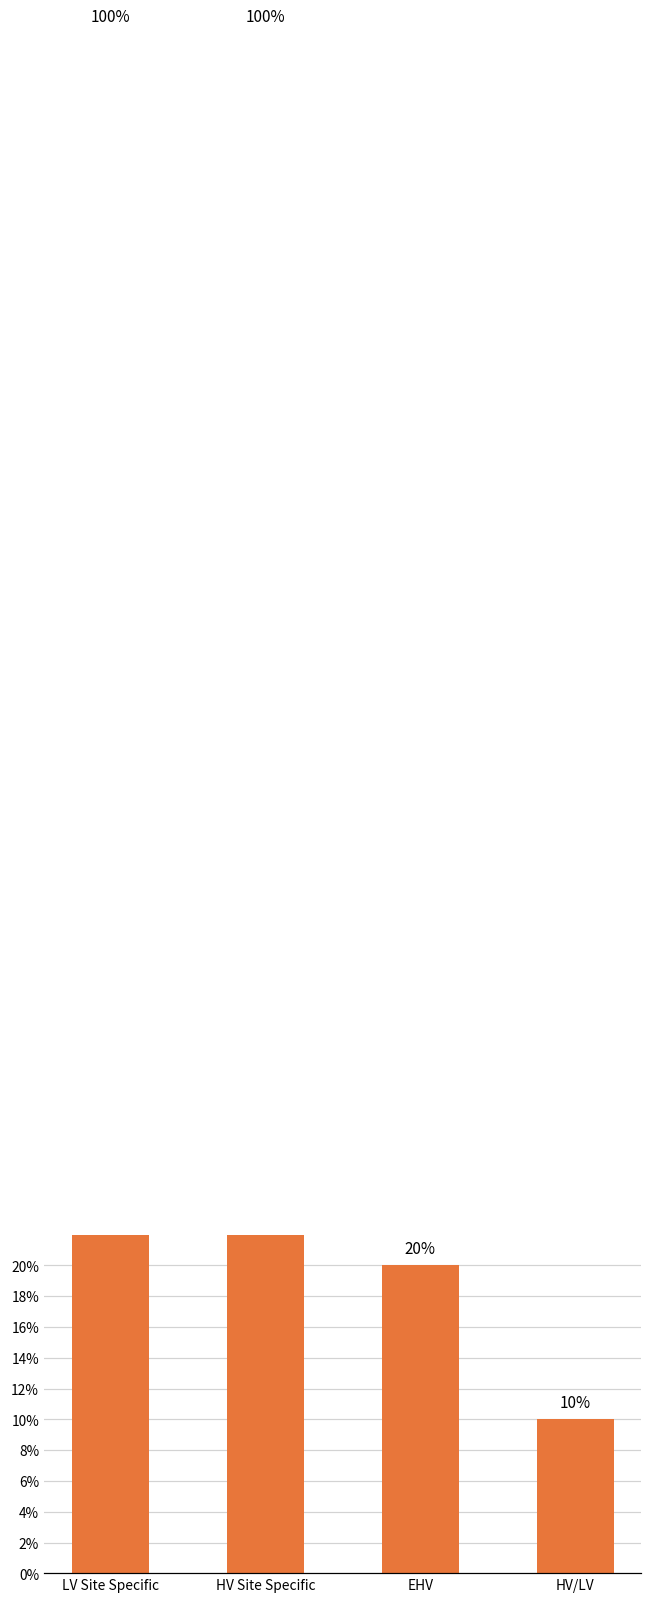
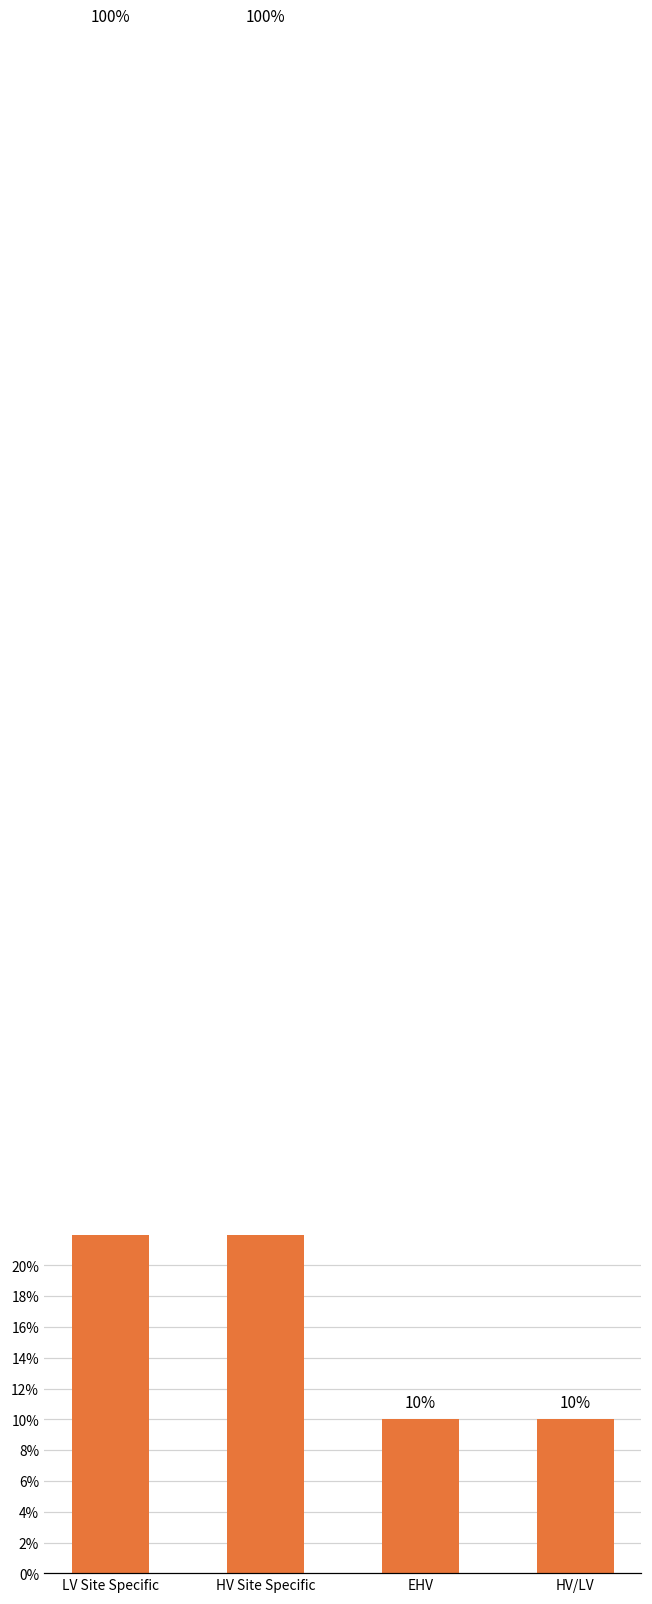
EHV: 20% -> 10%
